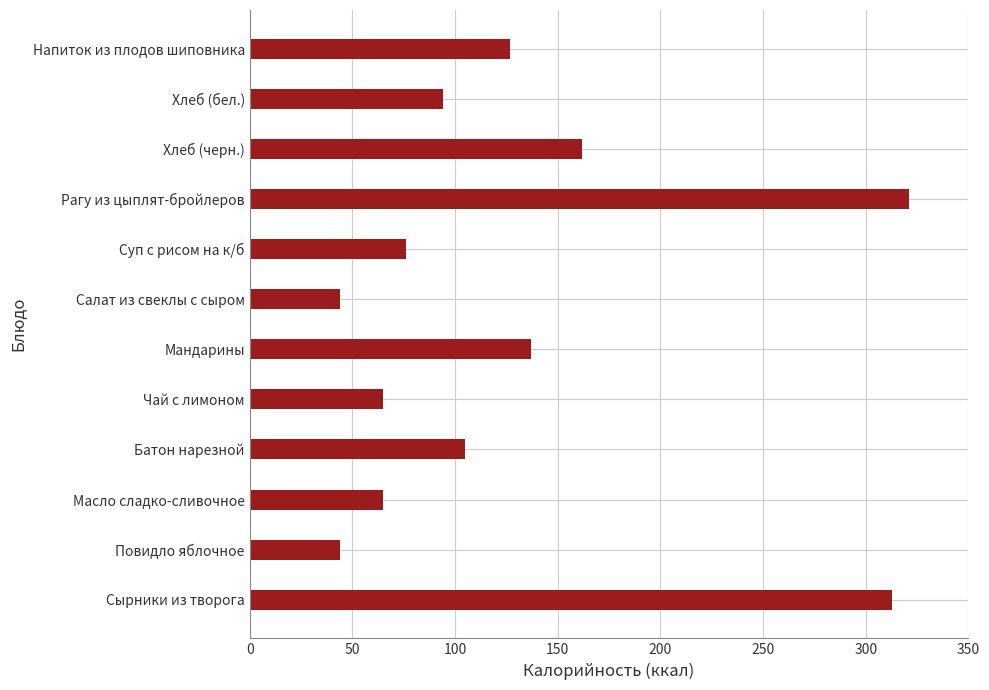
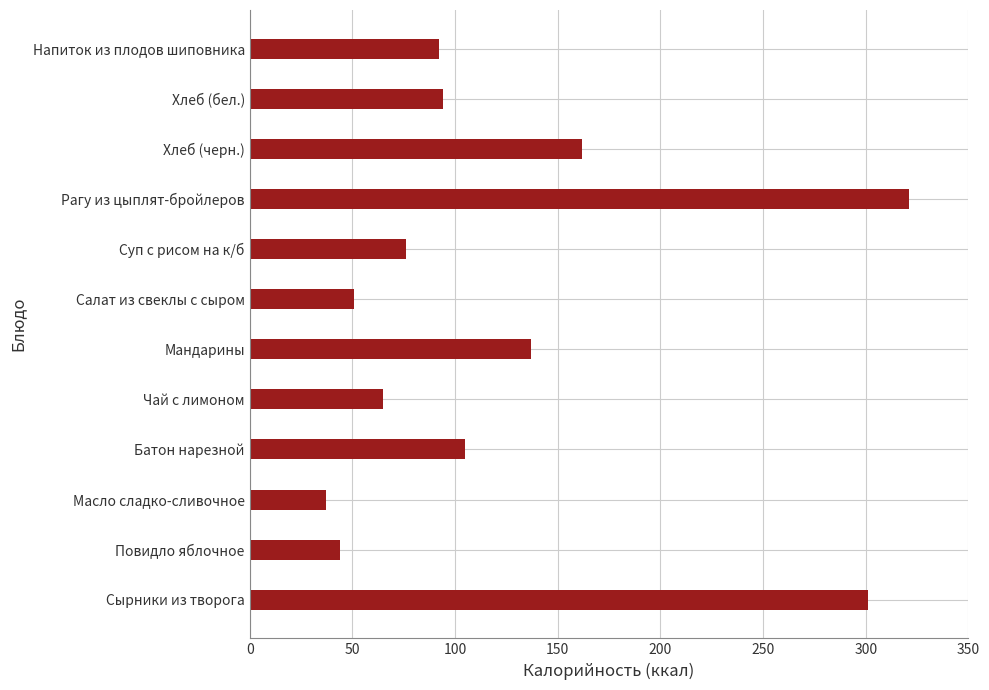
Напиток из плодов шиповника: 127 -> 92
Салат из свеклы с сыром: 44 -> 51
Масло сладко-сливочное: 65 -> 37
Сырники из творога: 313 -> 301
